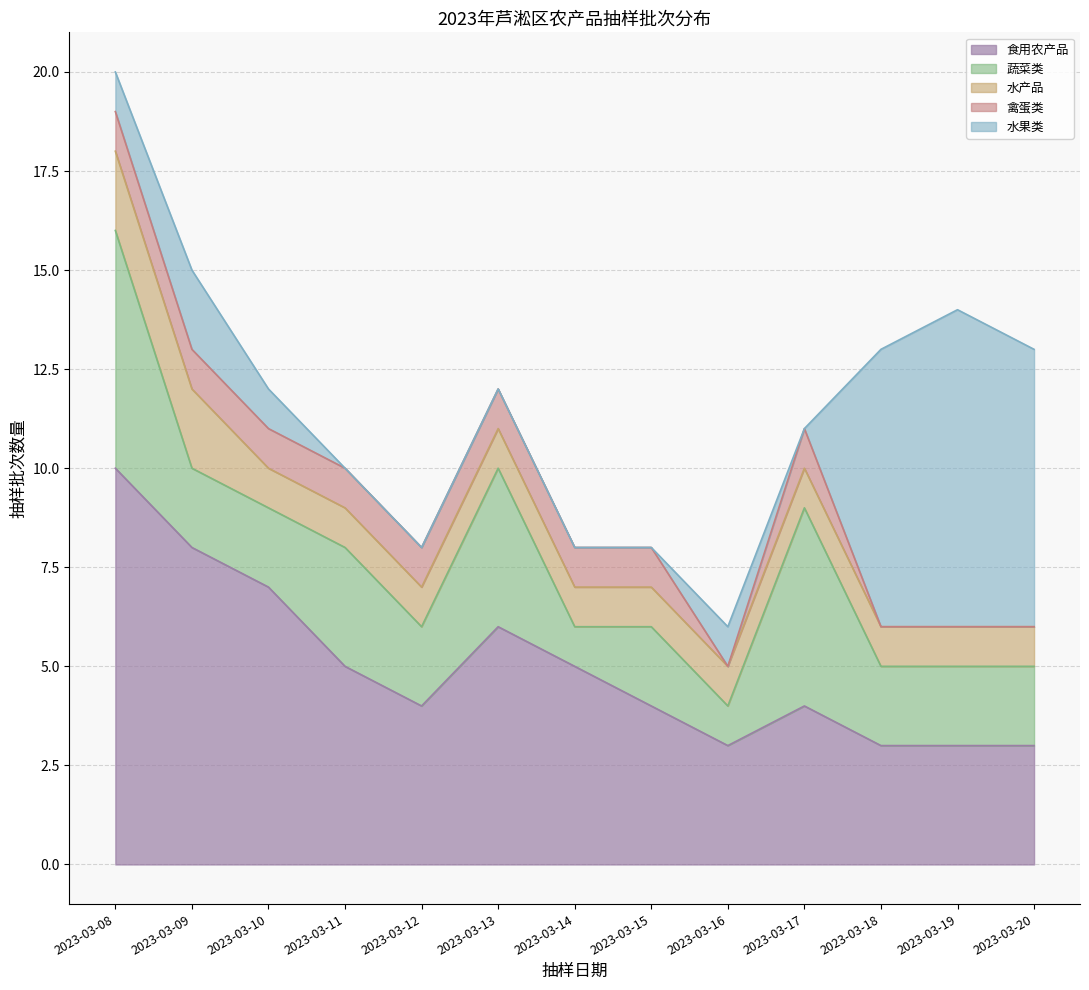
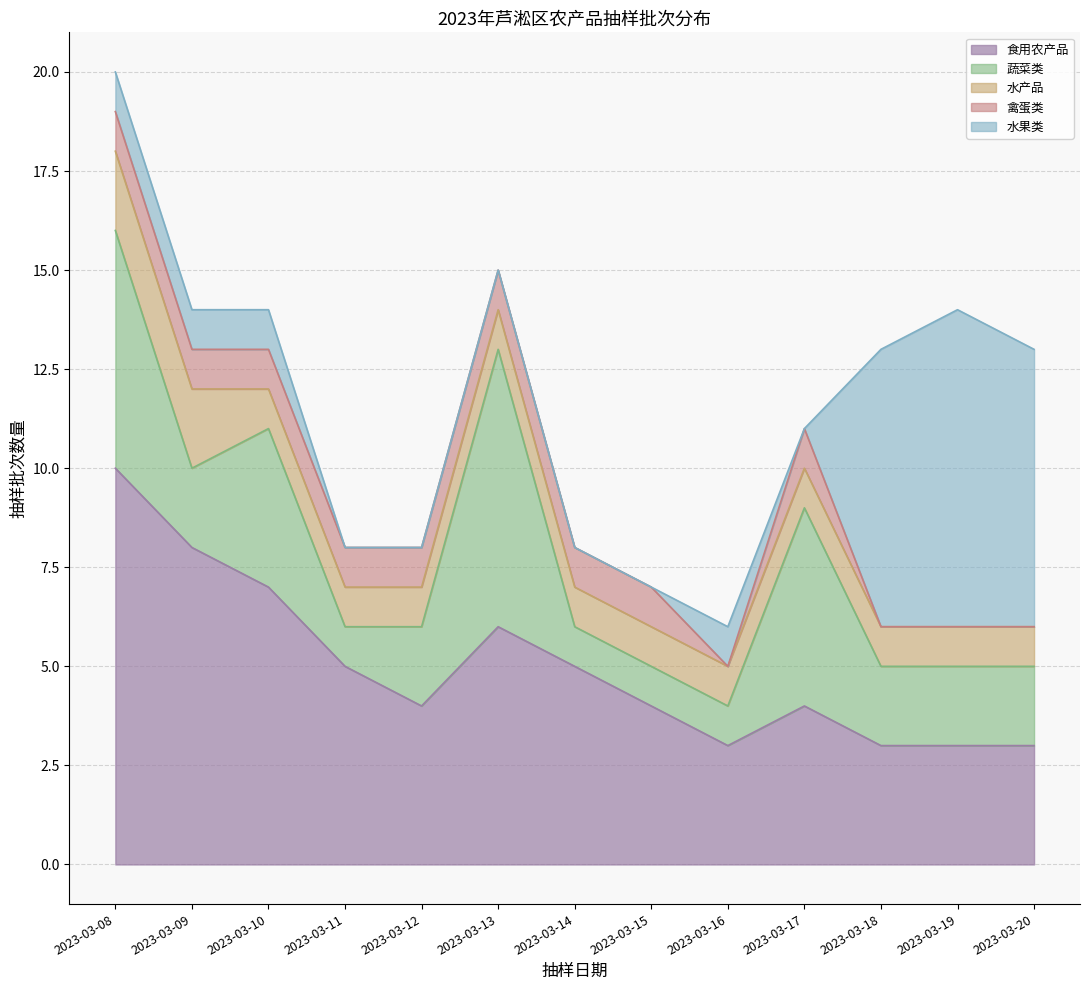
水果类, 2023-03-09: 2 -> 1
蔬菜类, 2023-03-10: 2 -> 4
蔬菜类, 2023-03-11: 3 -> 1
蔬菜类, 2023-03-13: 4 -> 7
蔬菜类, 2023-03-15: 2 -> 1
